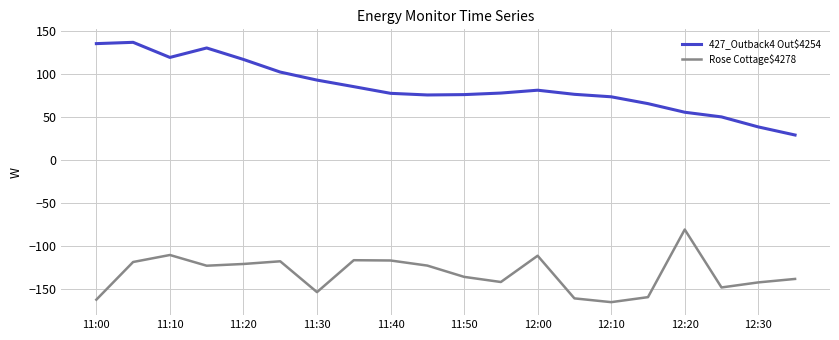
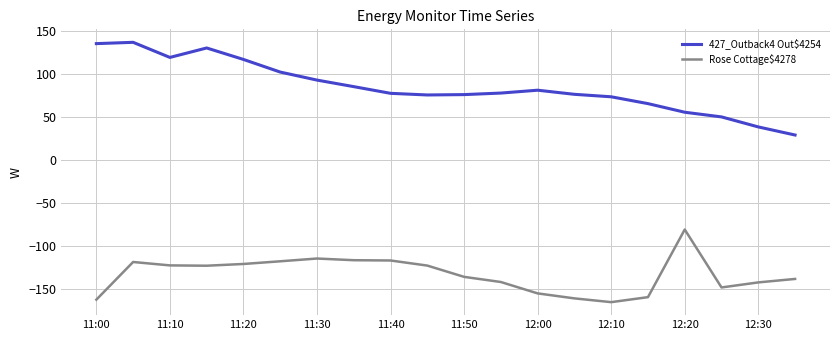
Rose Cottage$4278, 11:10: -110 -> -120
Rose Cottage$4278, 11:30: -150 -> -110
Rose Cottage$4278, 12:00: -110 -> -160
